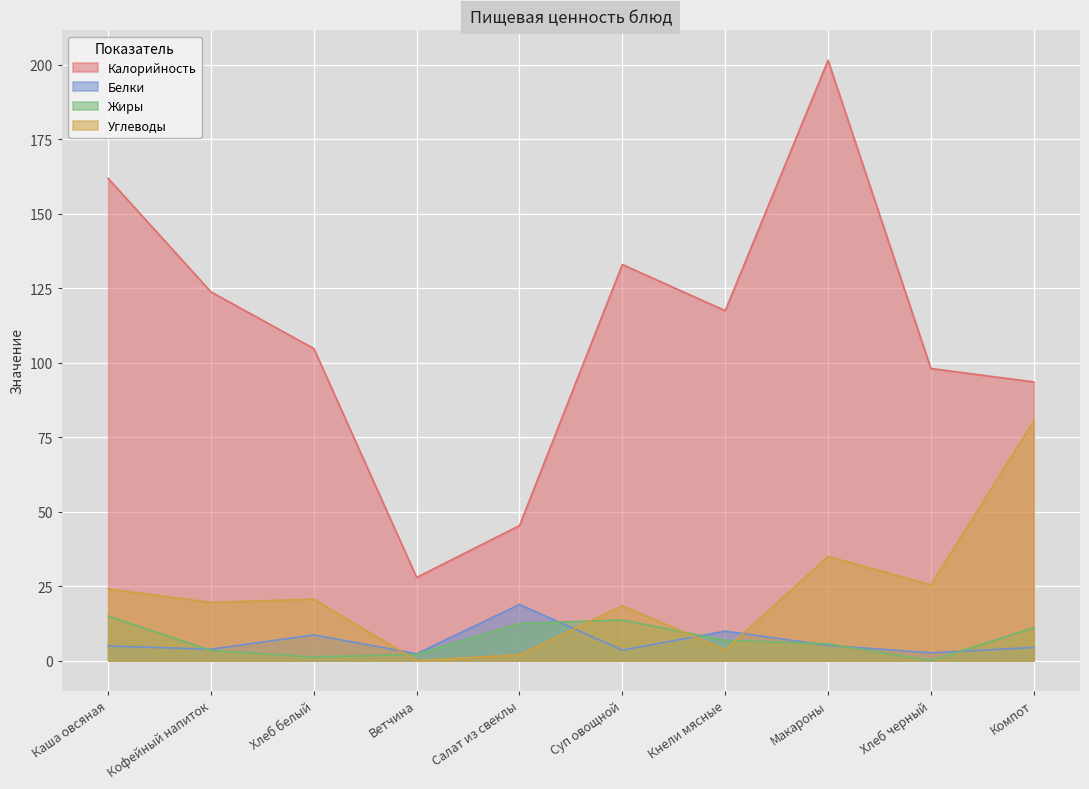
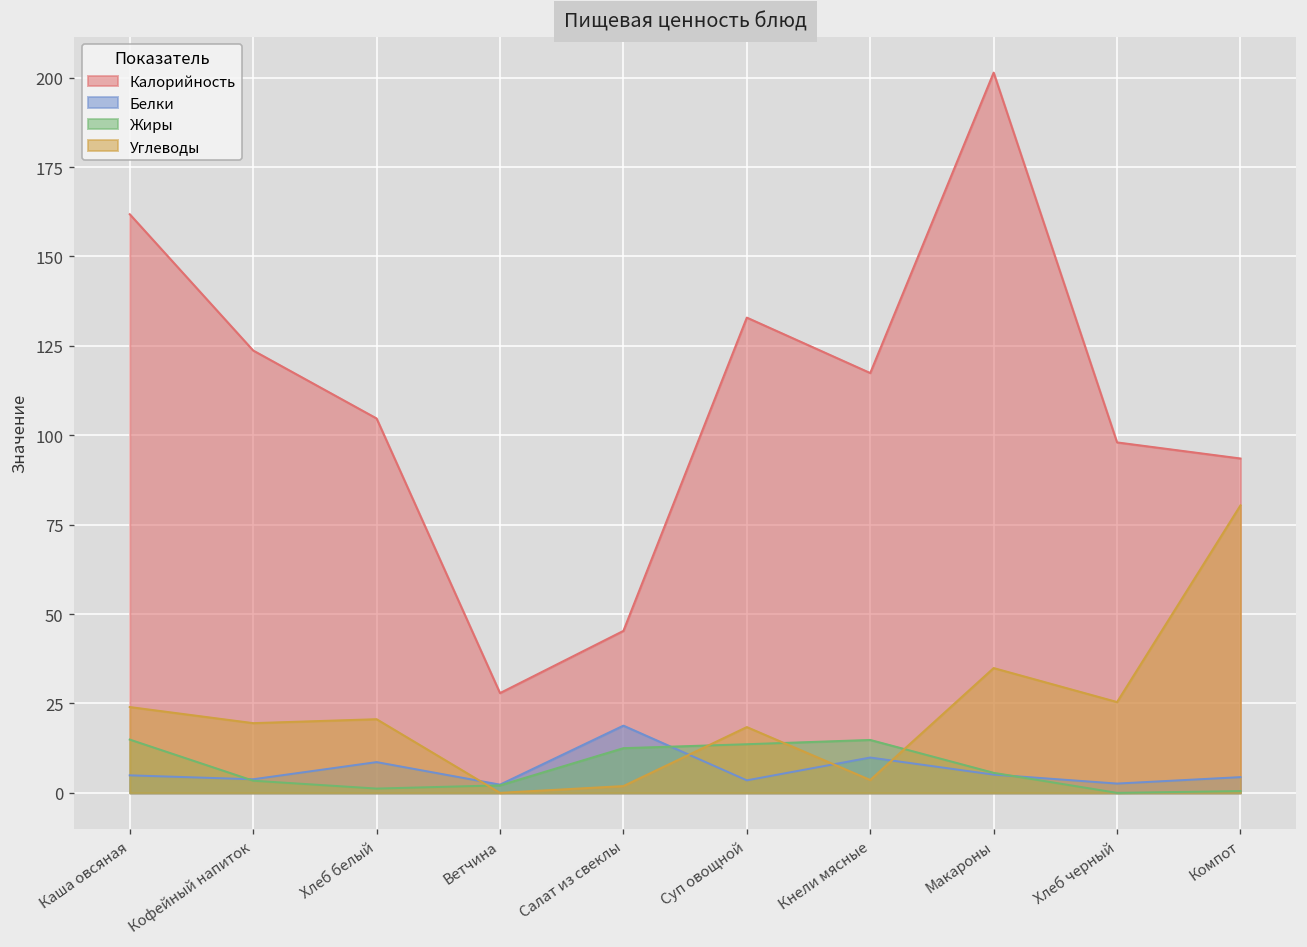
Жиры, Кнели мясные: 7 -> 15
Жиры, Компот: 11 -> 1
